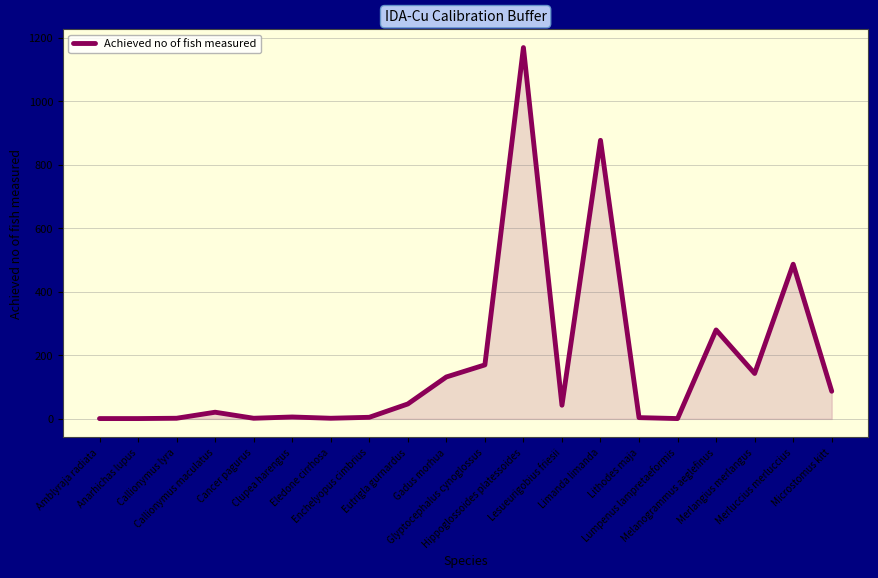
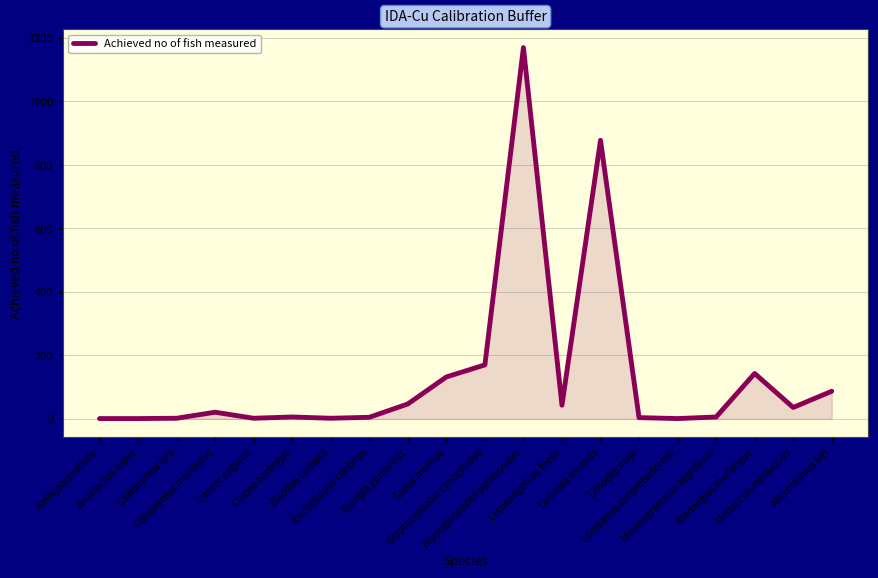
Melanogrammus aeglefinus: 280 -> 10
Merluccius merluccius: 490 -> 40
